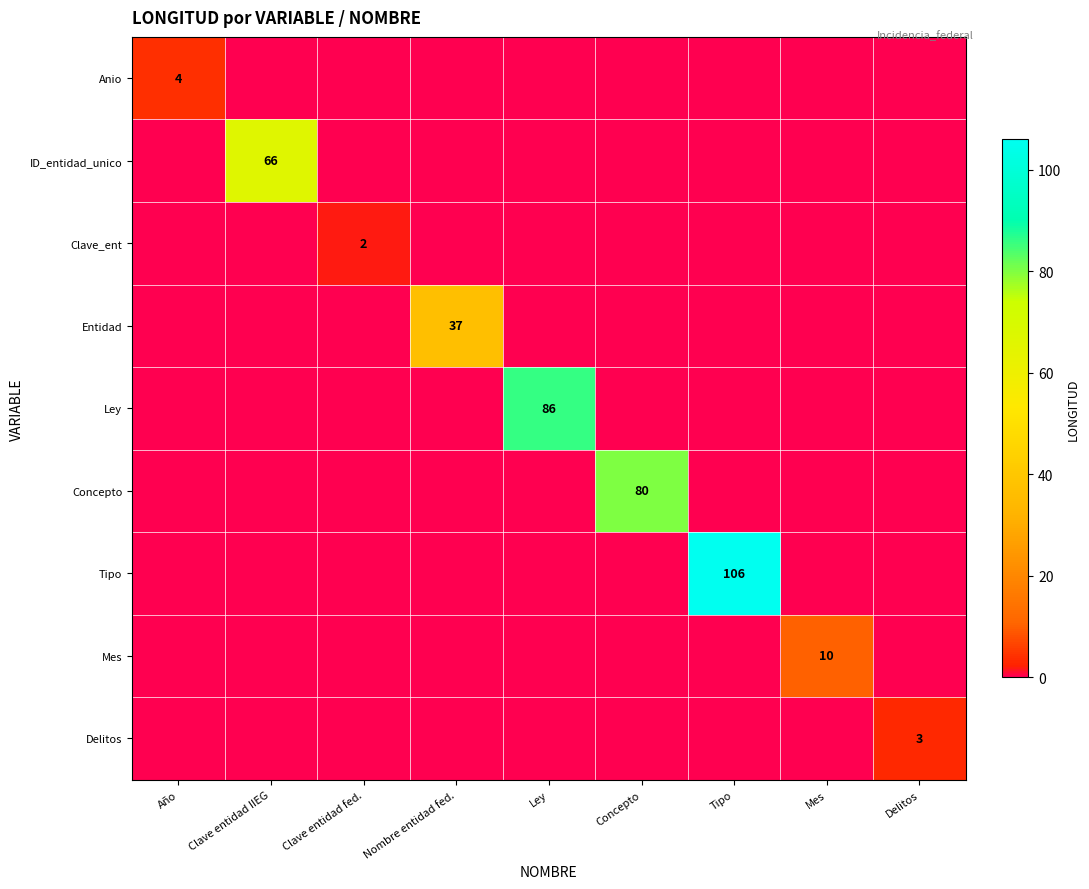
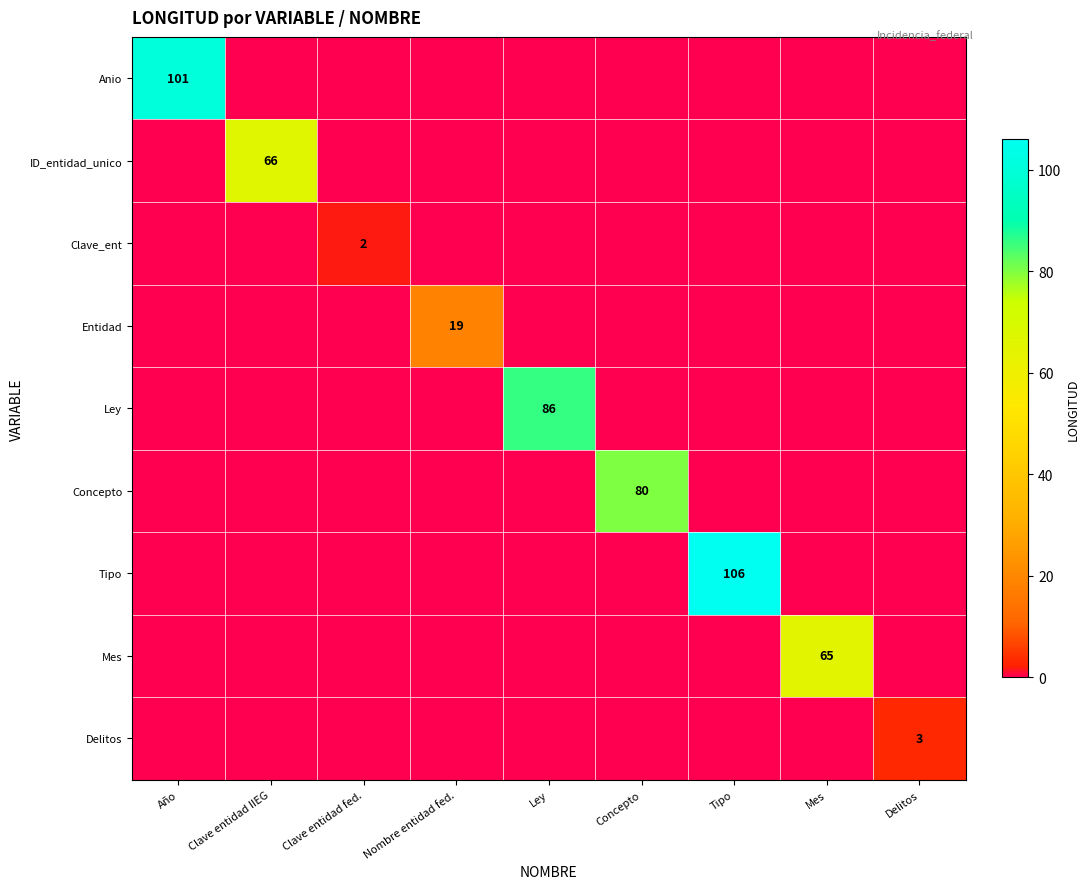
Anio, Año: 4 -> 101
Entidad, Nombre entidad fed.: 37 -> 19
Mes, Mes: 10 -> 65
